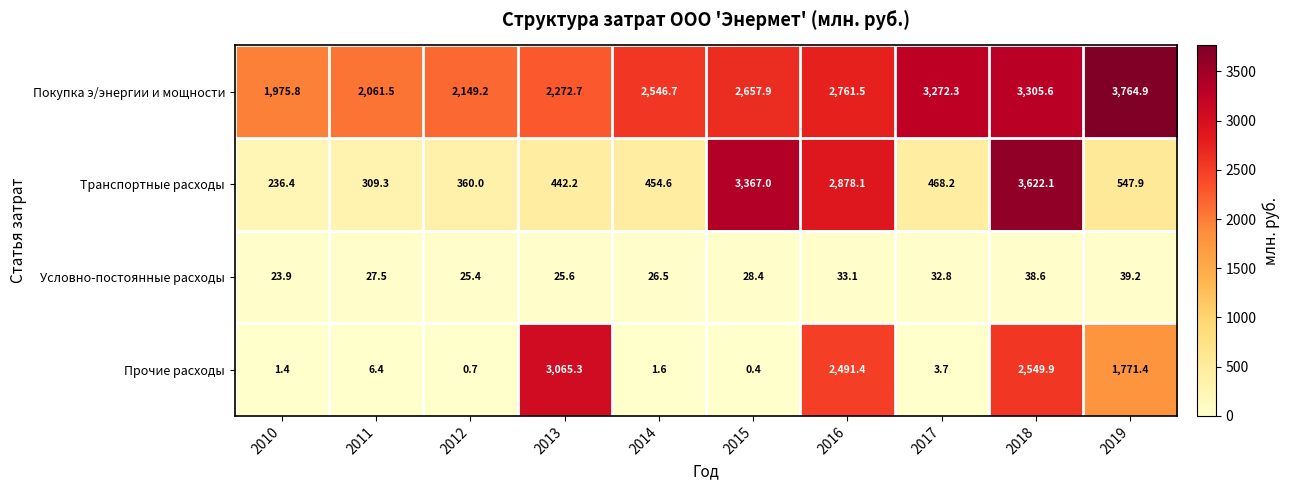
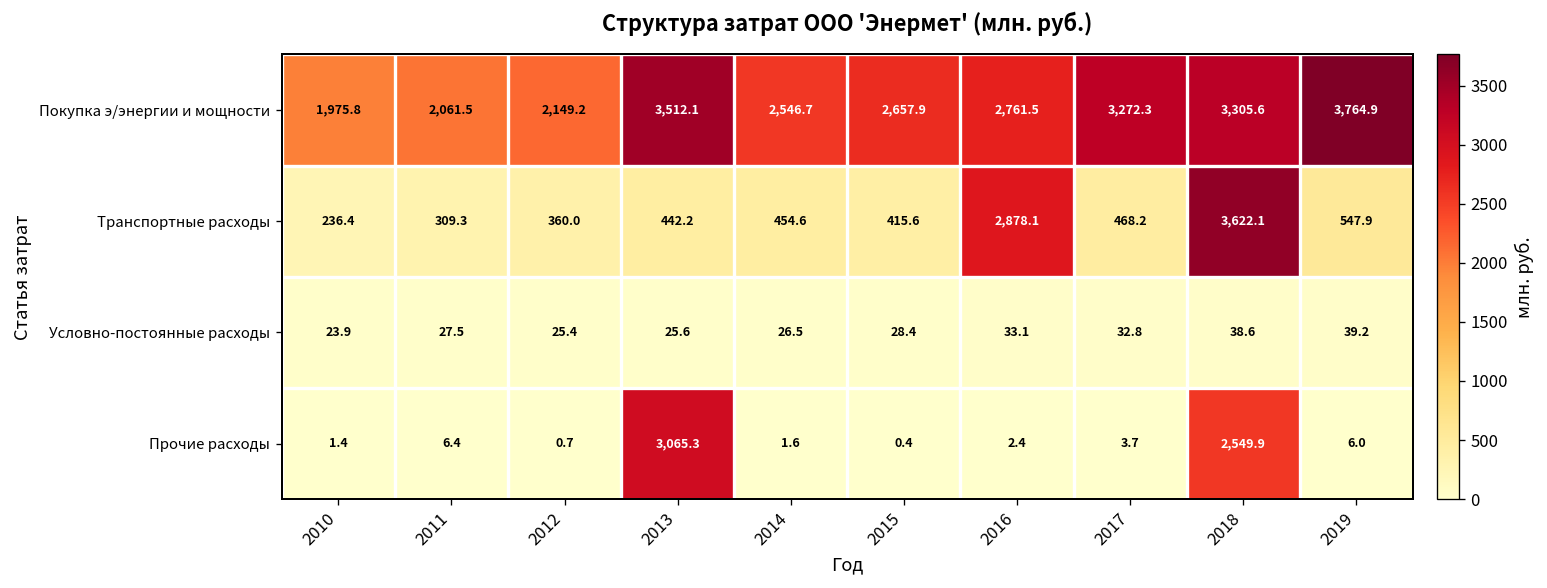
Покупка э/энергии и мощности, 2013: 2,272.7 -> 3,512.1
Транспортные расходы, 2015: 3,367.0 -> 415.6
Прочие расходы, 2016: 2,491.4 -> 2.4
Прочие расходы, 2019: 1,771.4 -> 6.0
